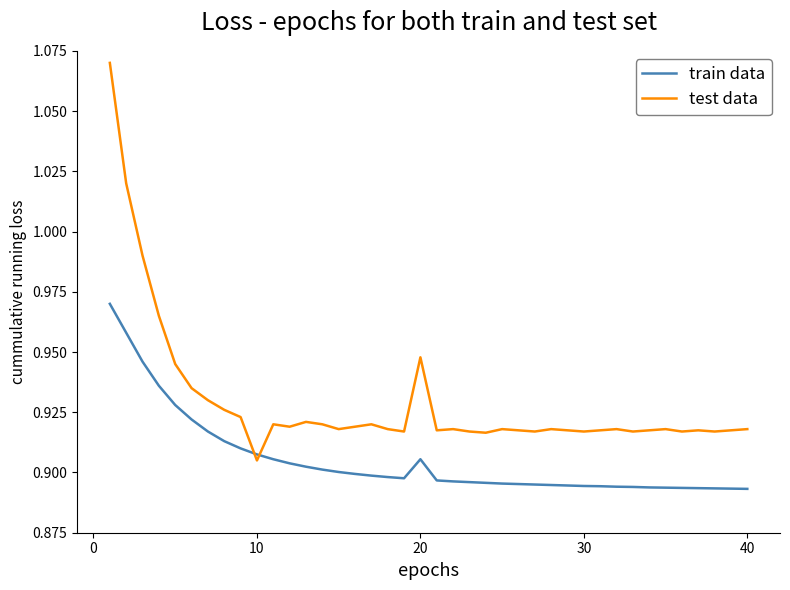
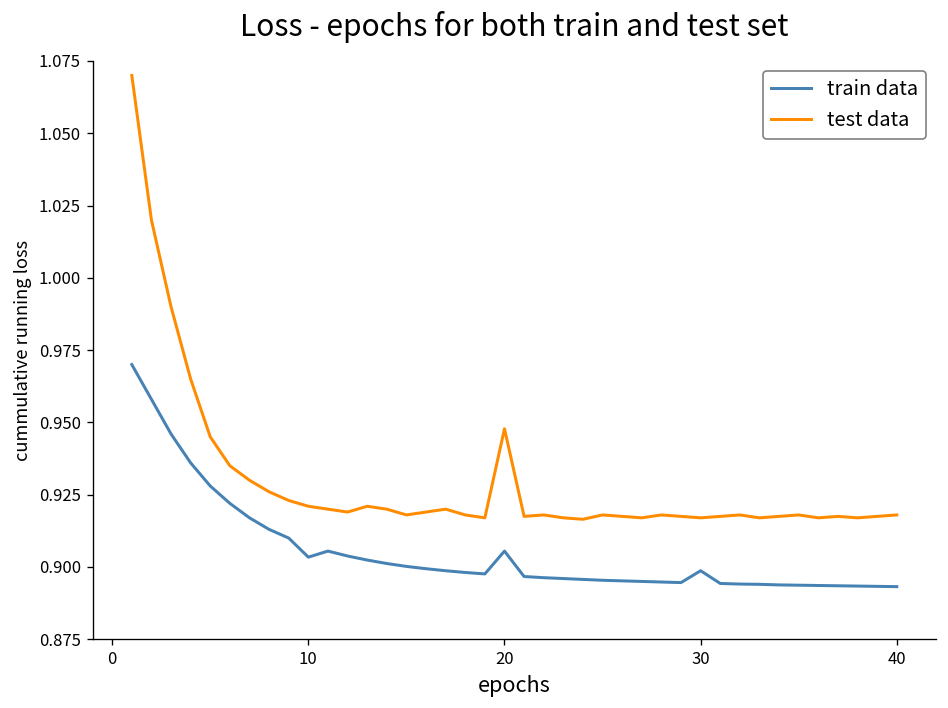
train data, 10: 0.908 -> 0.903
test data, 10: 0.905 -> 0.921
train data, 30: 0.894 -> 0.899
